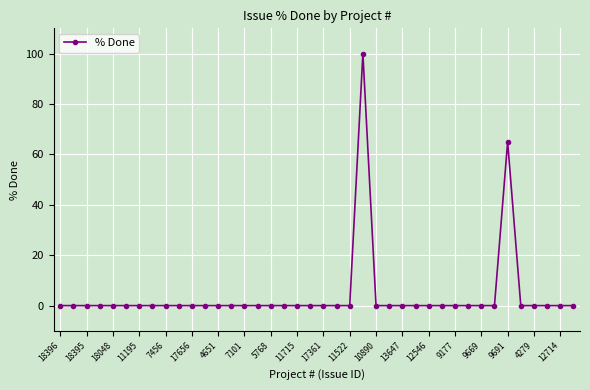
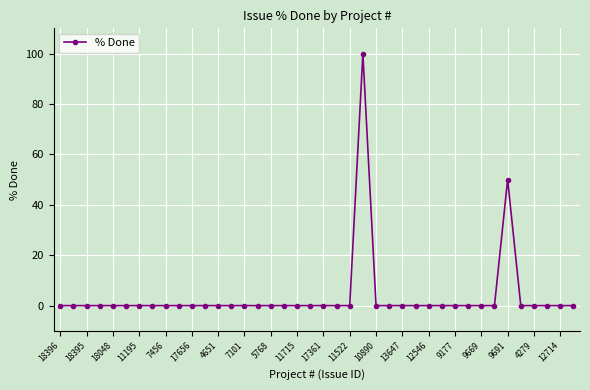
9691: 65 -> 50
